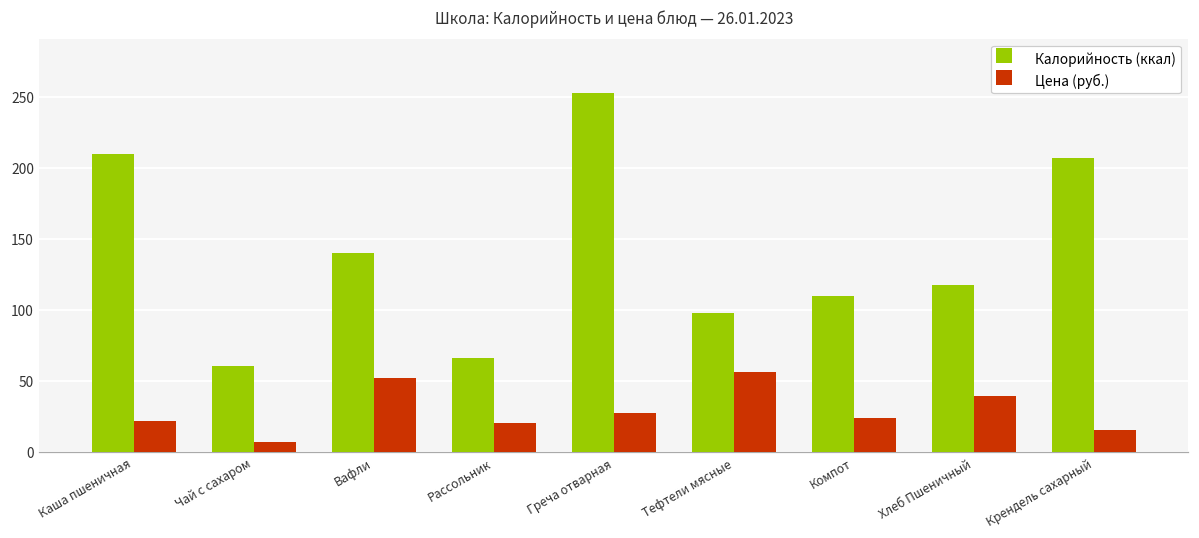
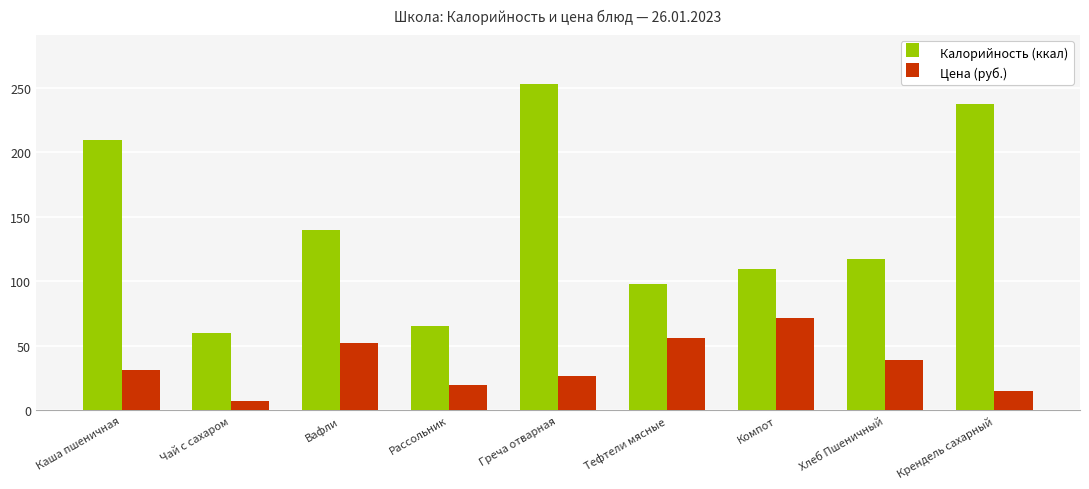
Цена (руб.), Каша пшеничная: 21 -> 32
Цена (руб.), Компот: 24 -> 72
Калорийность (ккал), Крендель сахарный: 207 -> 238
